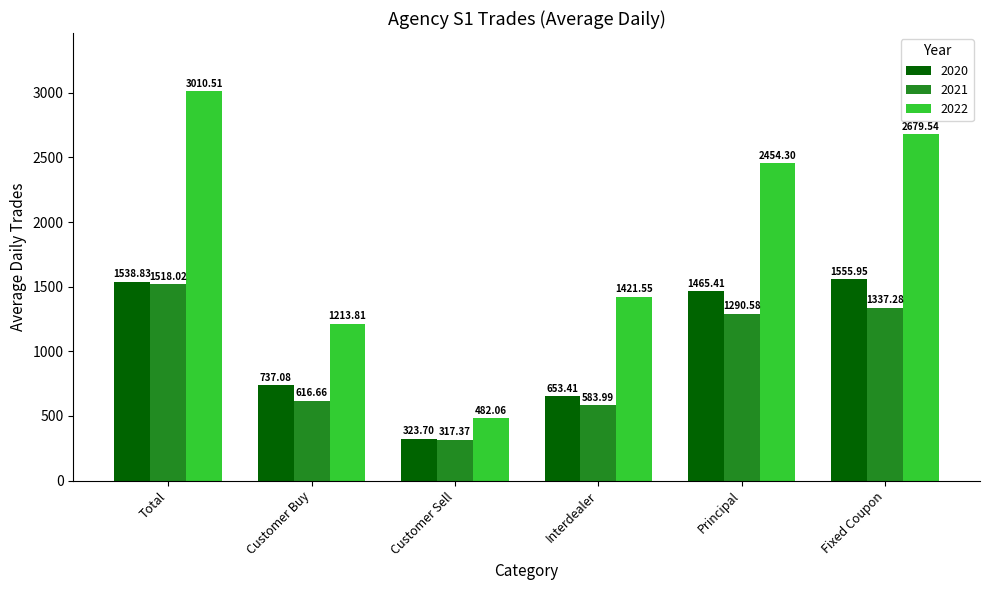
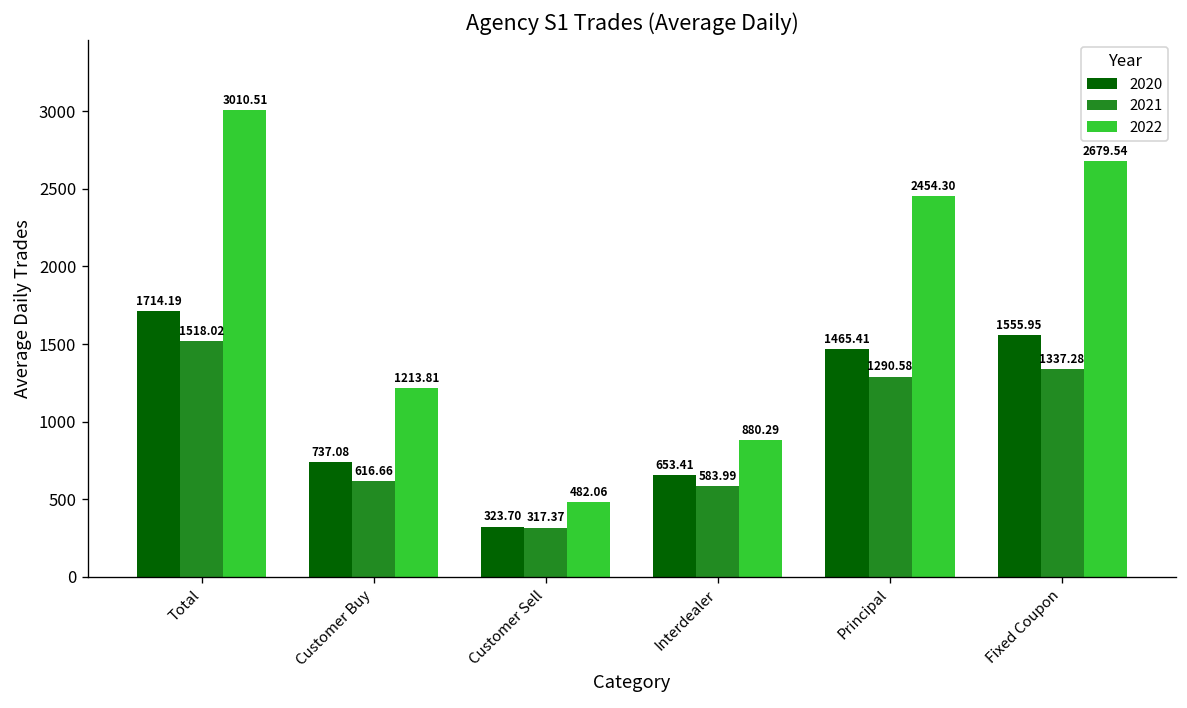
2020, Total: 1538.83 -> 1714.19
2022, Interdealer: 1421.55 -> 880.29
